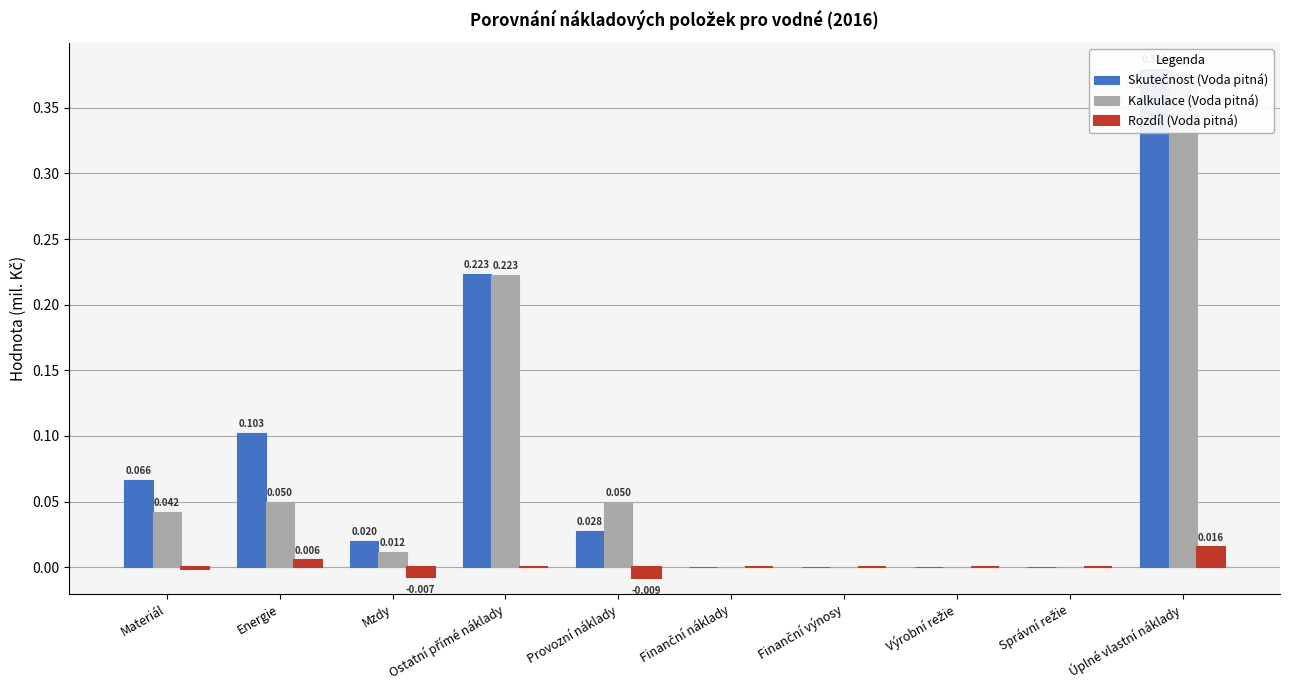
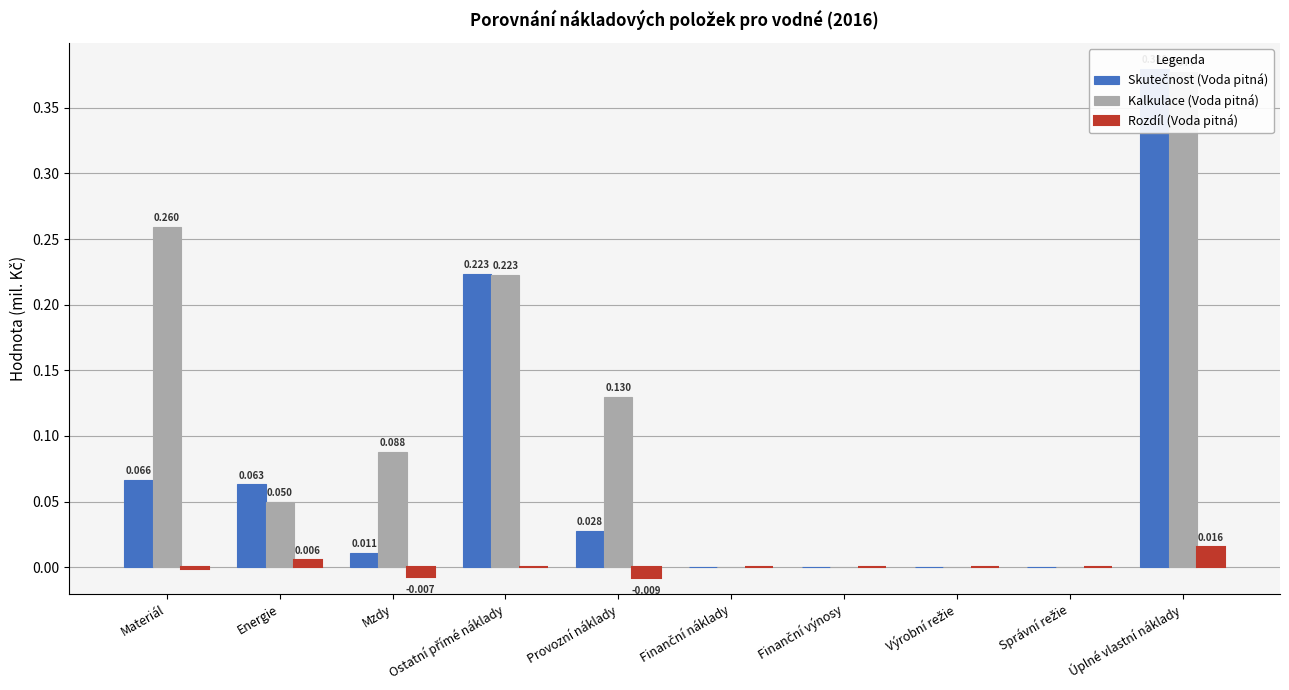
Kalkulace (Voda pitná), Materiál: 0.042 -> 0.260
Skutečnost (Voda pitná), Energie: 0.103 -> 0.063
Skutečnost (Voda pitná), Mzdy: 0.020 -> 0.011
Kalkulace (Voda pitná), Mzdy: 0.012 -> 0.088
Kalkulace (Voda pitná), Provozní náklady: 0.050 -> 0.130
